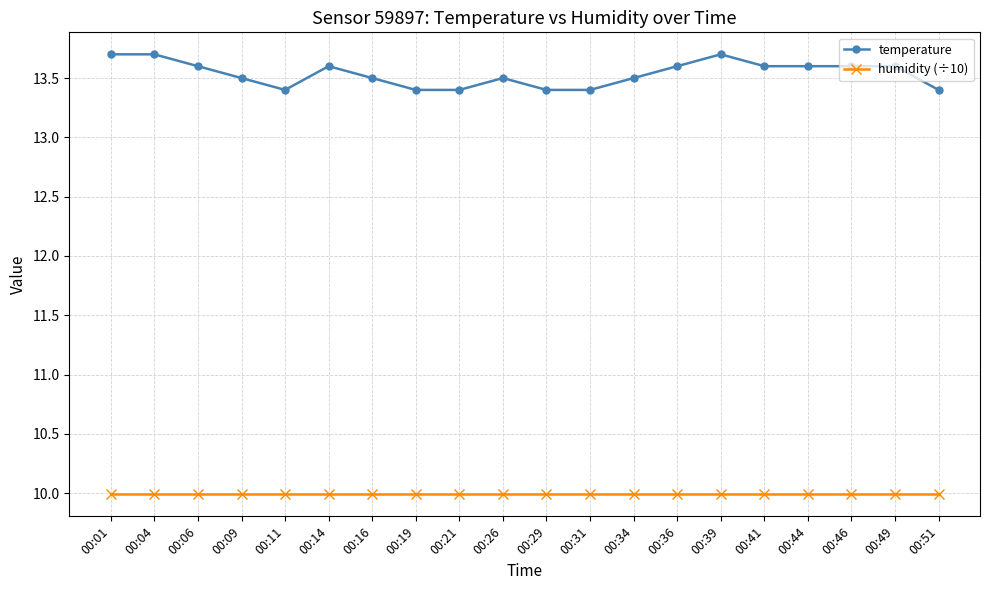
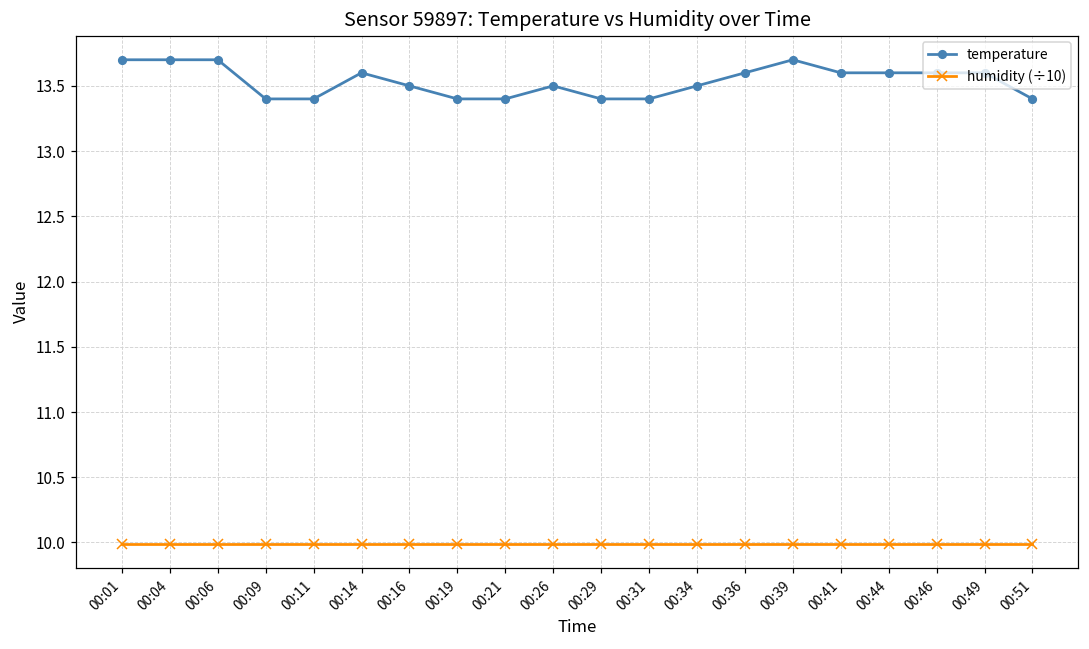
temperature, 00:06: 13.6 -> 13.7
temperature, 00:09: 13.5 -> 13.4
